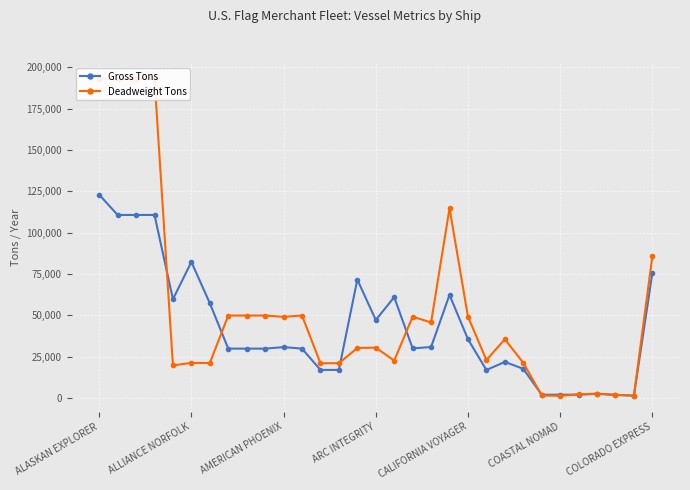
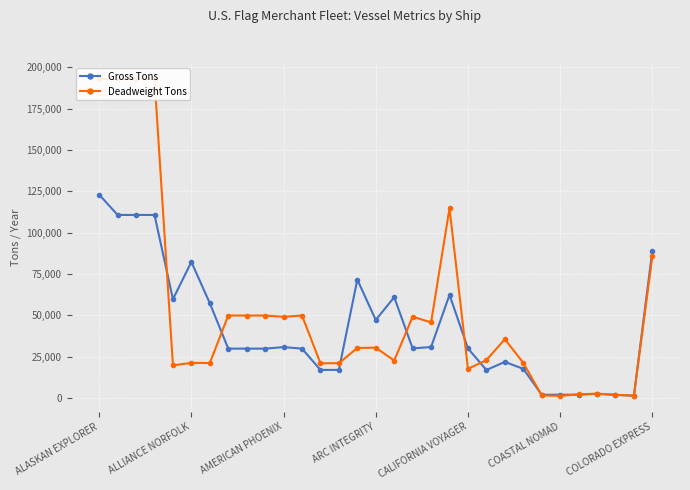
Gross Tons, CALIFORNIA VOYAGER: 36,000 -> 30,000
Deadweight Tons, CALIFORNIA VOYAGER: 49,000 -> 18,000
Gross Tons, COLORADO EXPRESS: 76,000 -> 89,000
